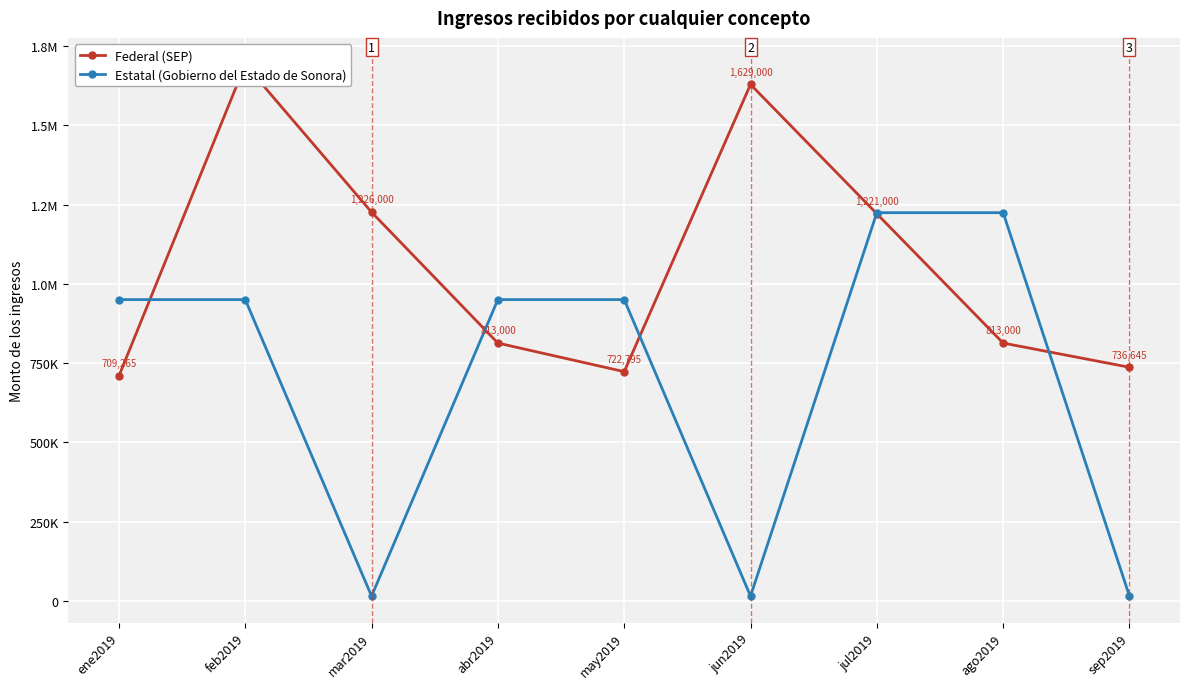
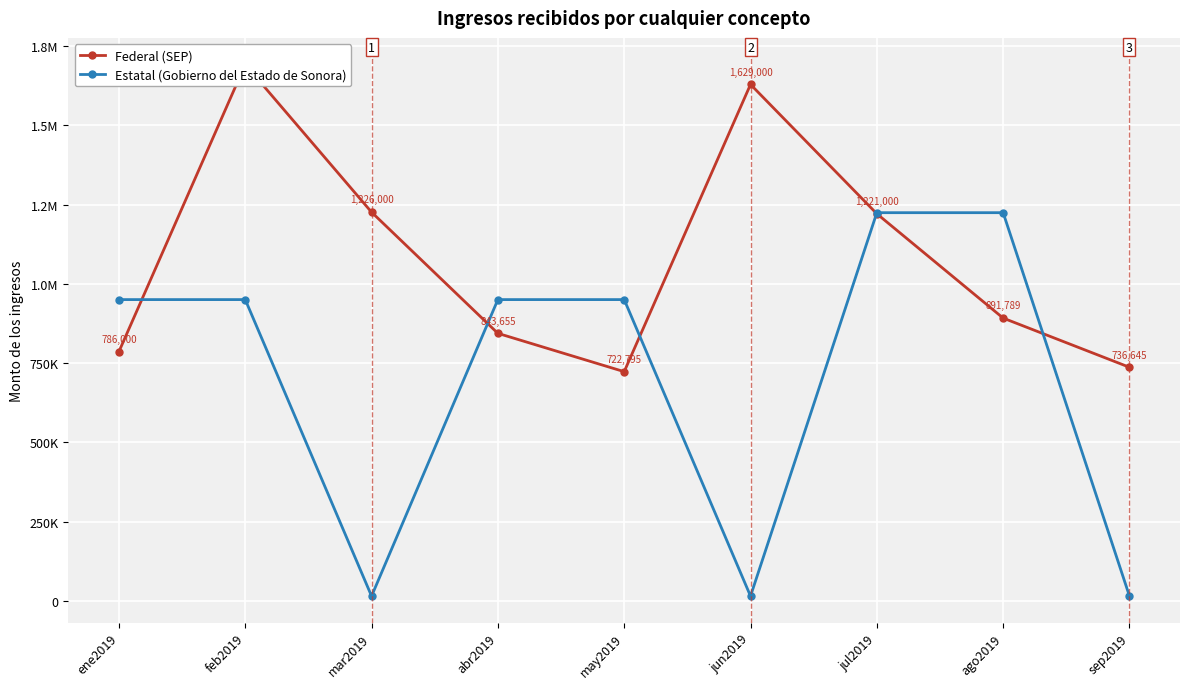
Federal (SEP), ene2019: 709,265 -> 786,000
Federal (SEP), abr2019: 813,000 -> 843,655
Federal (SEP), ago2019: 813,000 -> 891,789
